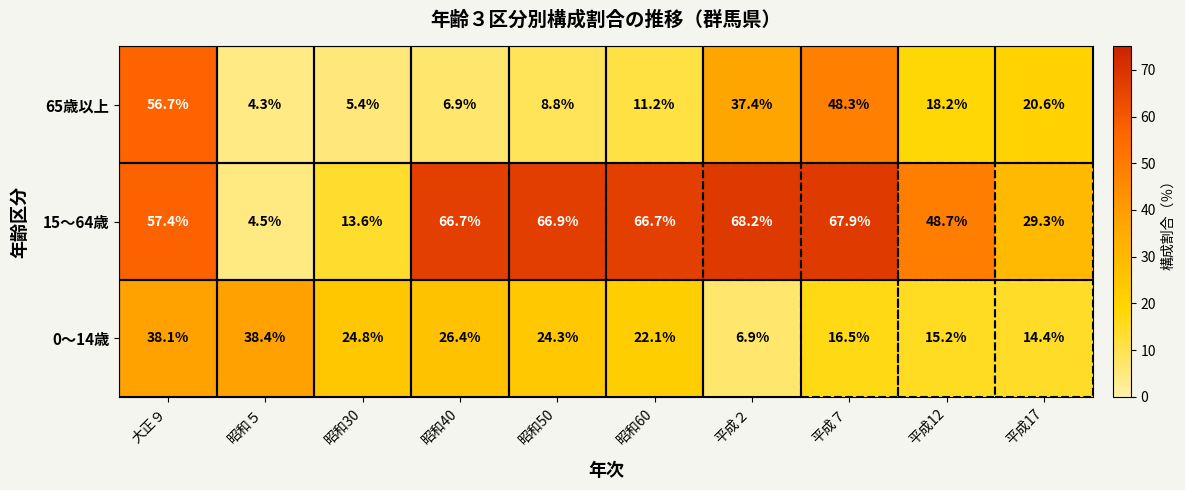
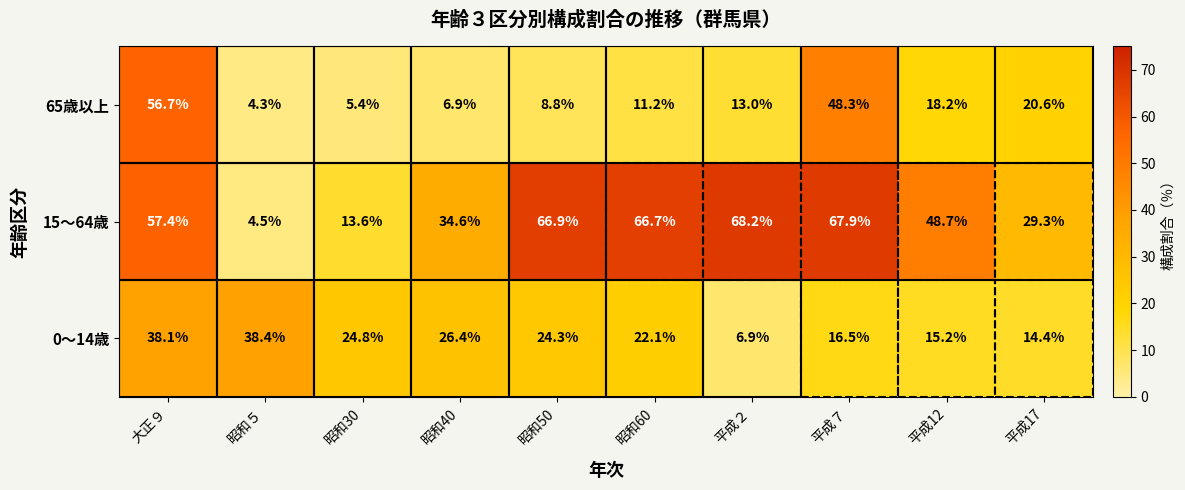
65歳以上, 平成２: 37.4% -> 13.0%
15～64歳, 昭和40: 66.7% -> 34.6%
